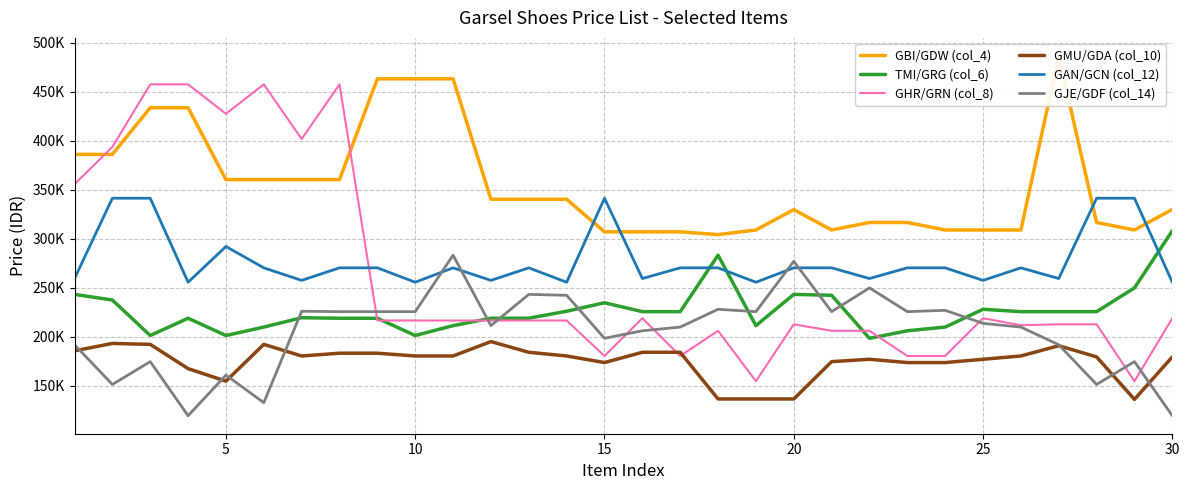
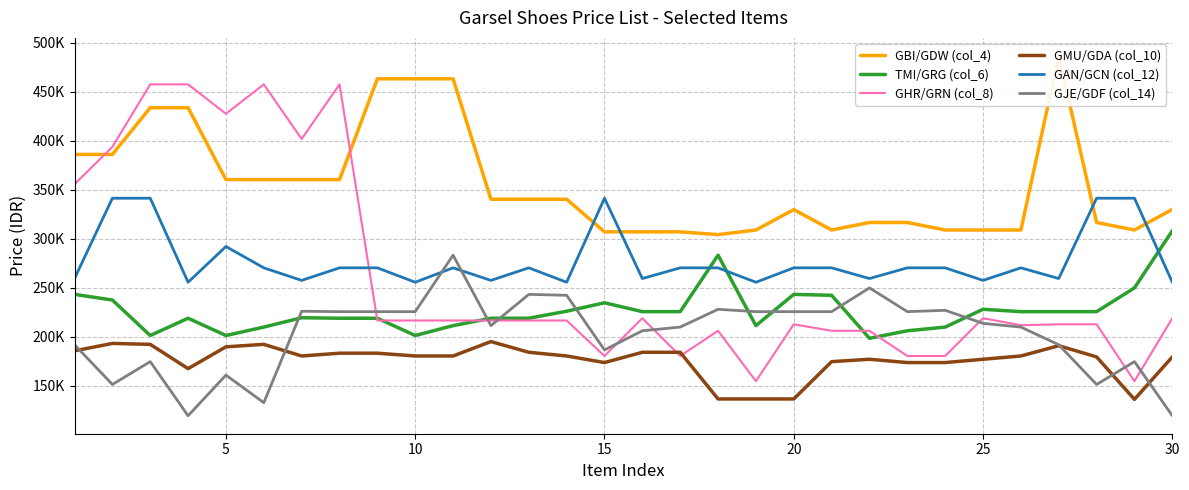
GMU/GDA (col_10), 5: 150000 -> 190000
GJE/GDF (col_14), 15: 200000 -> 190000
GJE/GDF (col_14), 20: 280000 -> 230000
